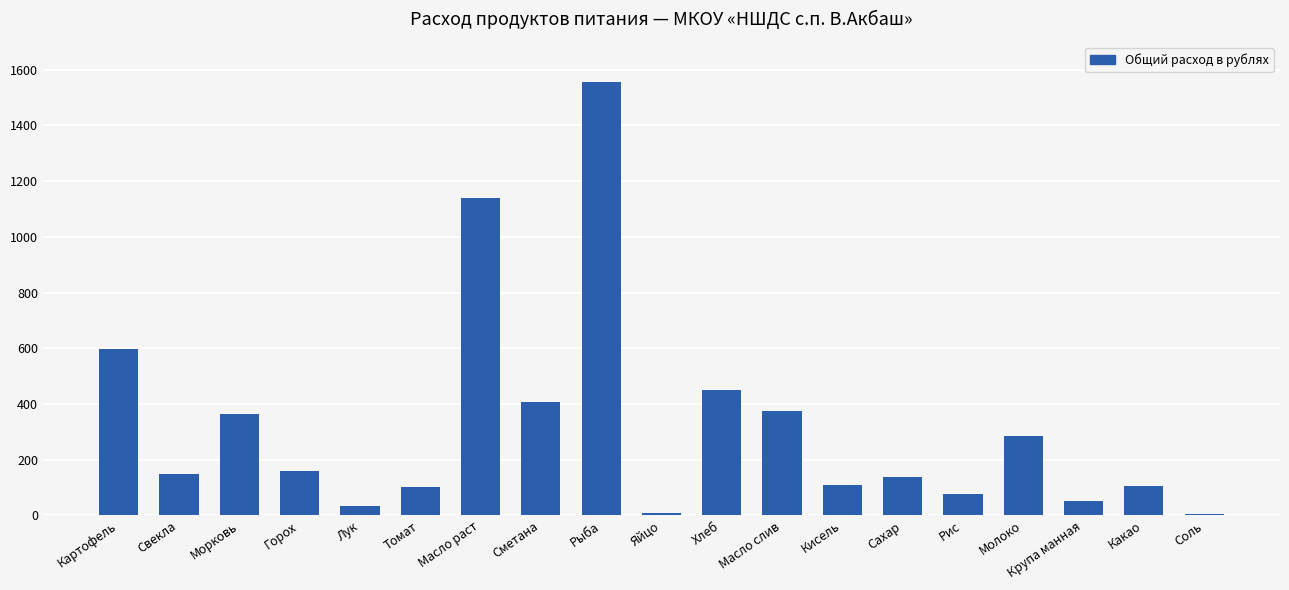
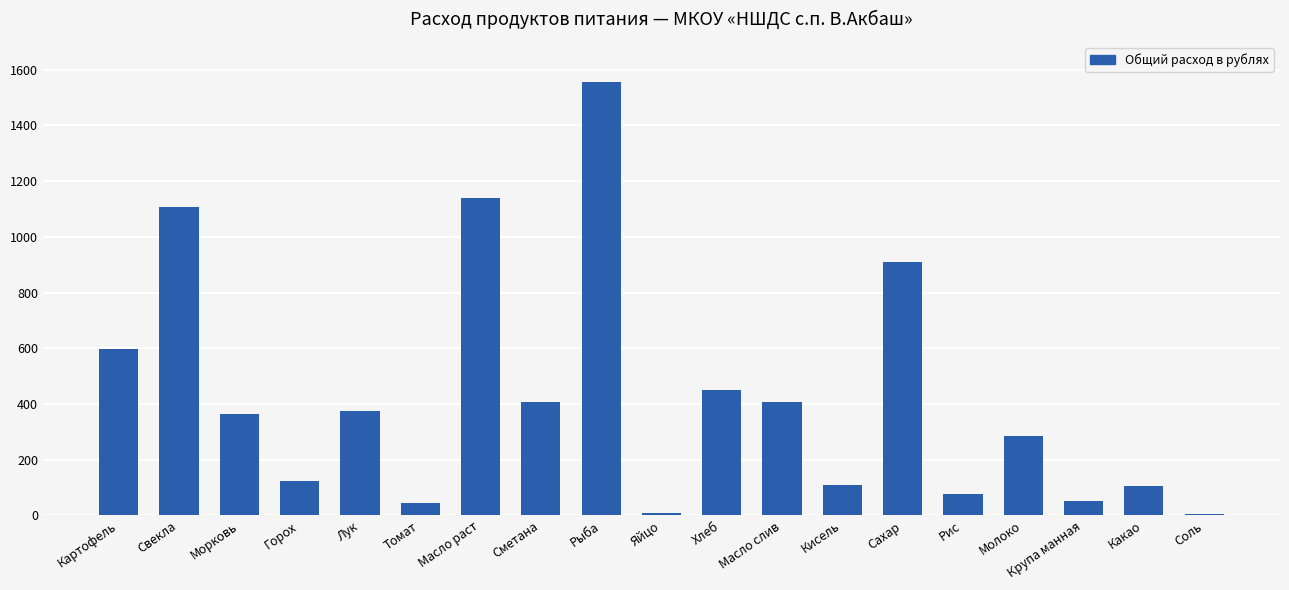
Свекла: 150 -> 1110
Горох: 160 -> 120
Лук: 30 -> 370
Томат: 100 -> 40
Масло слив: 380 -> 410
Сахар: 140 -> 910
